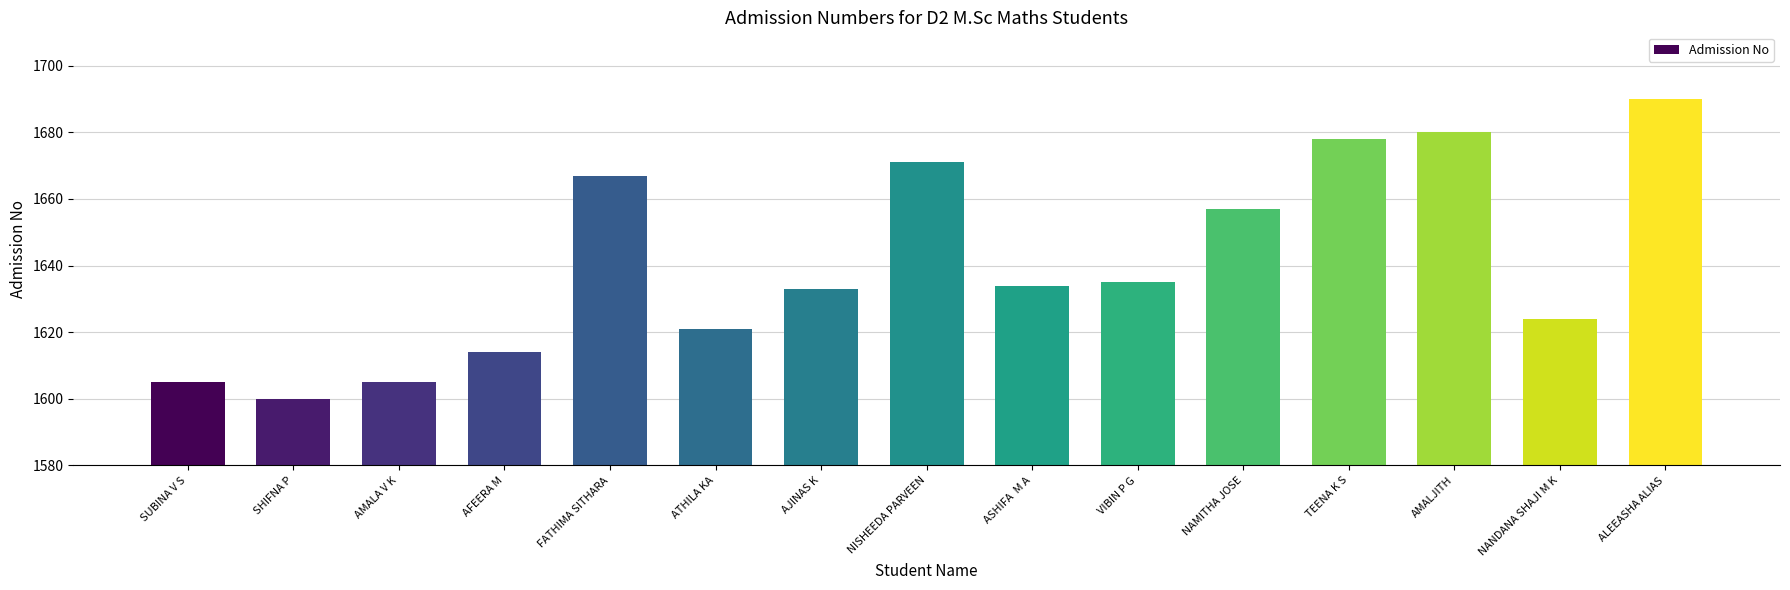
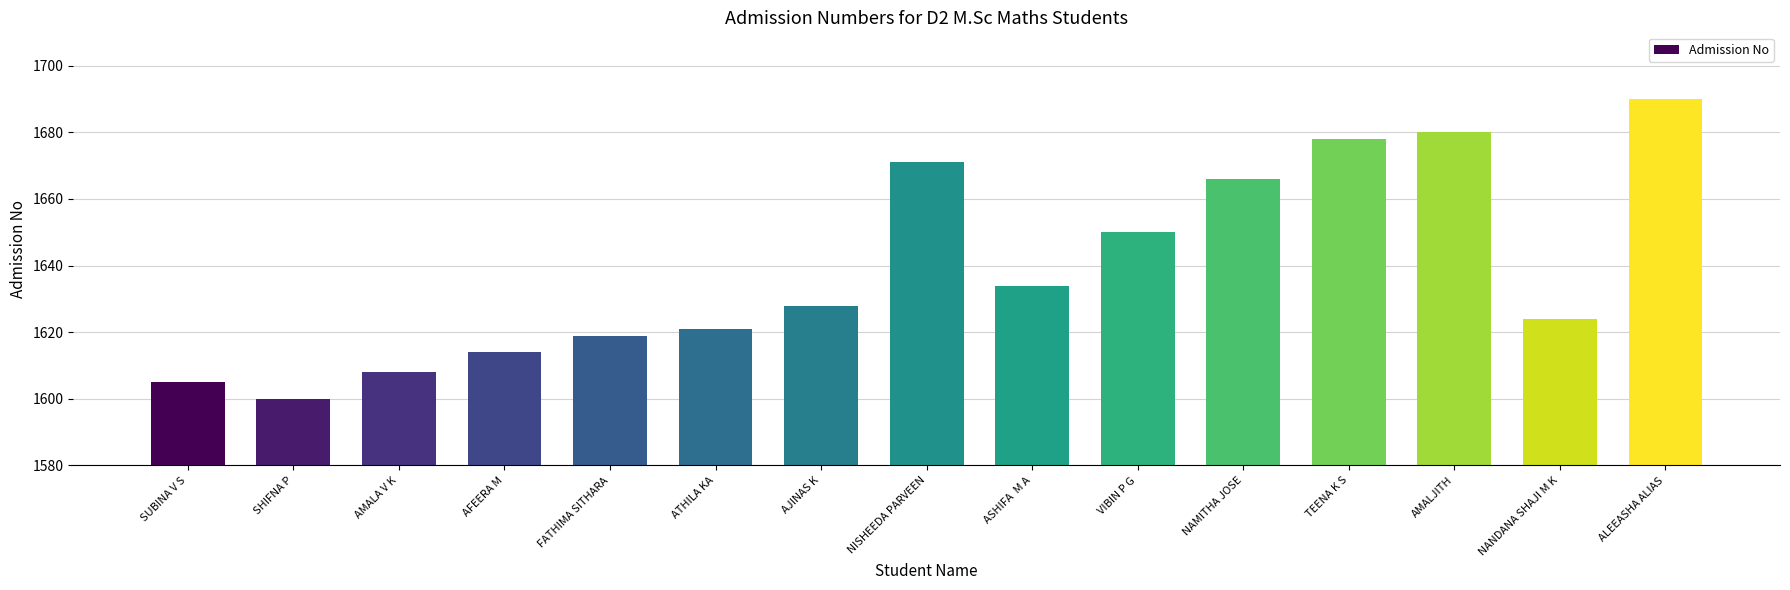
AMALA V K: 1605 -> 1608
FATHIMA SITHARA: 1667 -> 1619
AJINAS K: 1633 -> 1628
VIBIN P G: 1635 -> 1650
NAMITHA JOSE: 1657 -> 1666
